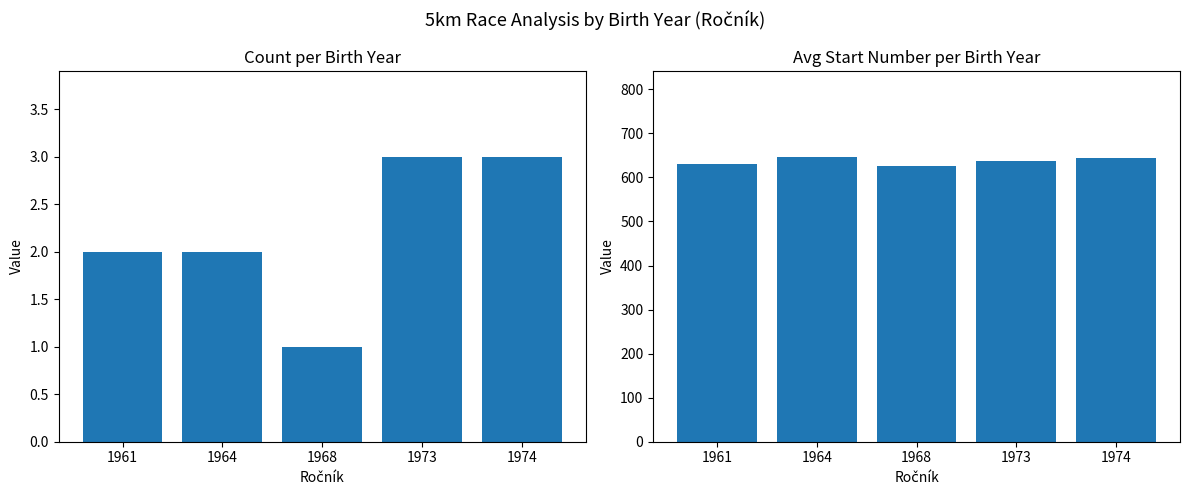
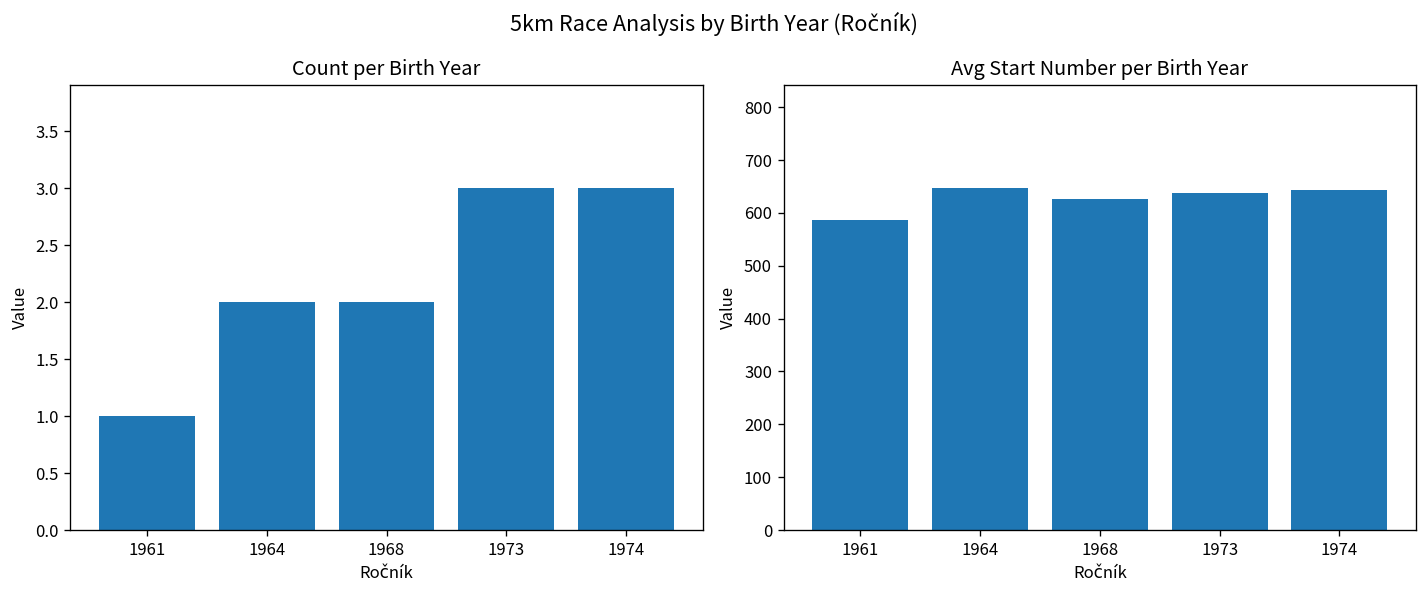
Count per Birth Year, 1961: 2 -> 1
Count per Birth Year, 1968: 1 -> 2
Avg Start Number per Birth Year, 1961: 630 -> 590
